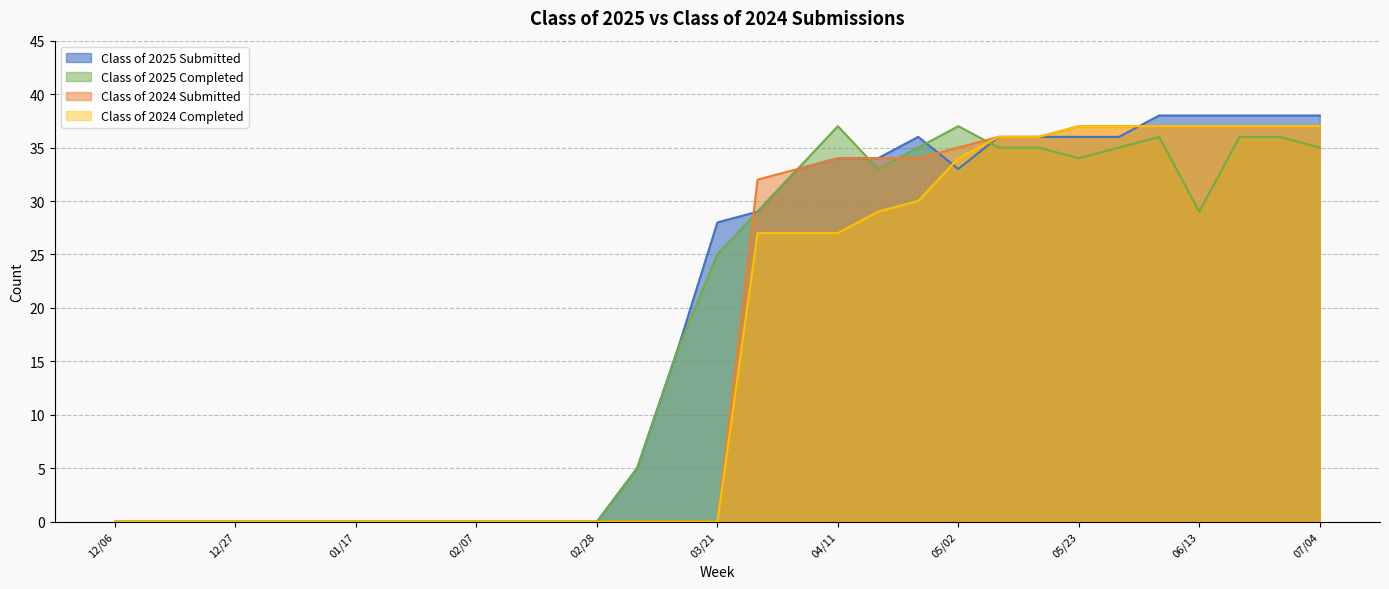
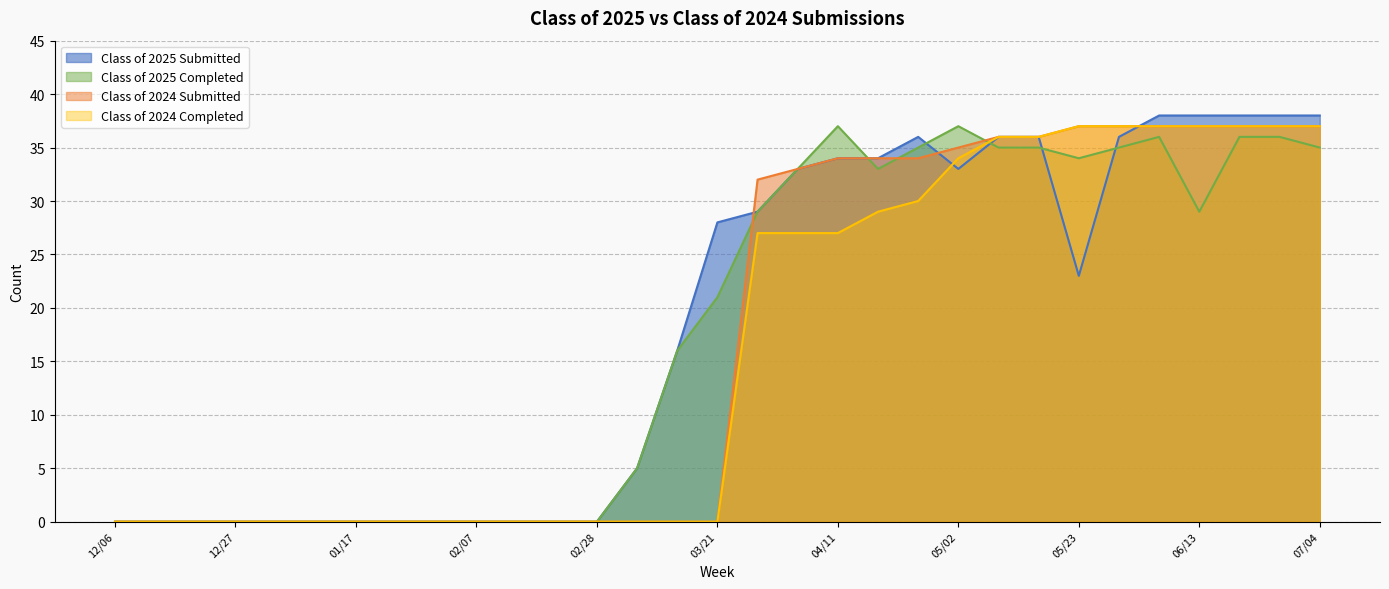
Class of 2025 Completed, 03/21: 25 -> 21
Class of 2025 Submitted, 05/23: 36 -> 23
